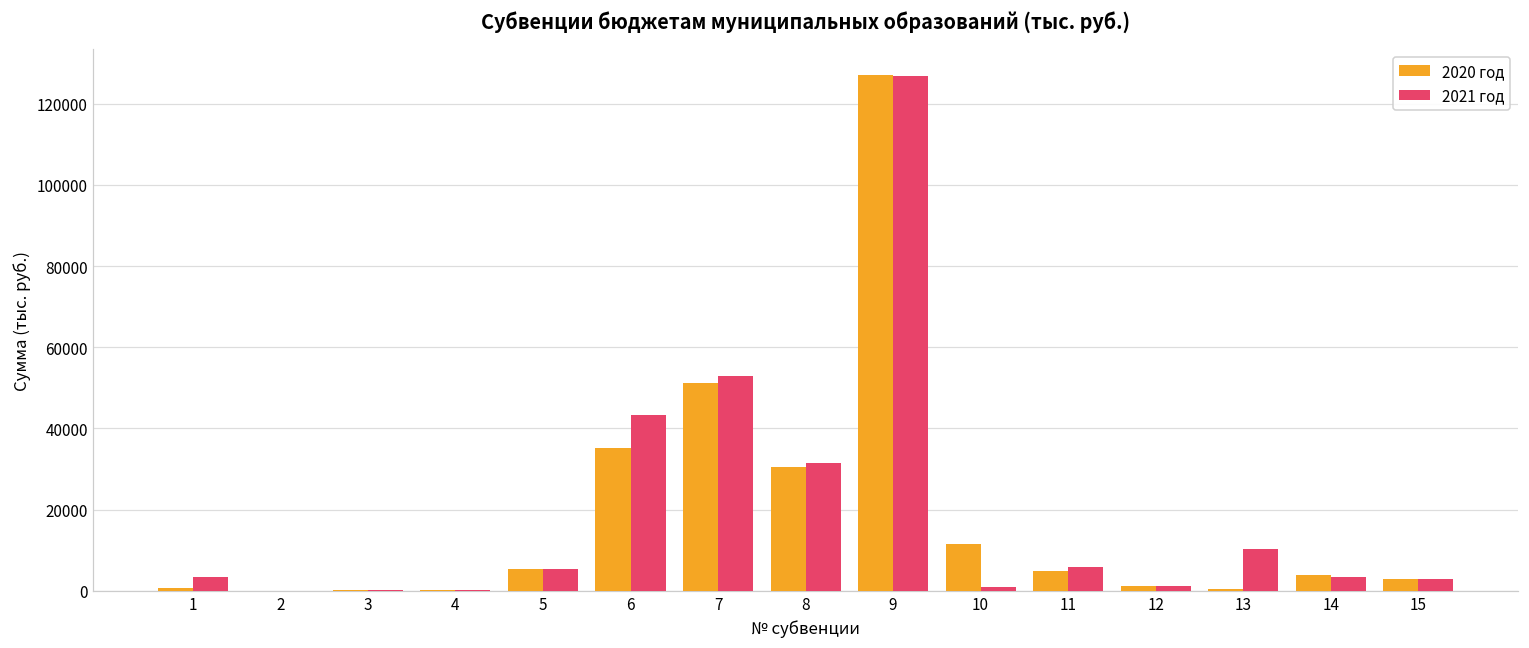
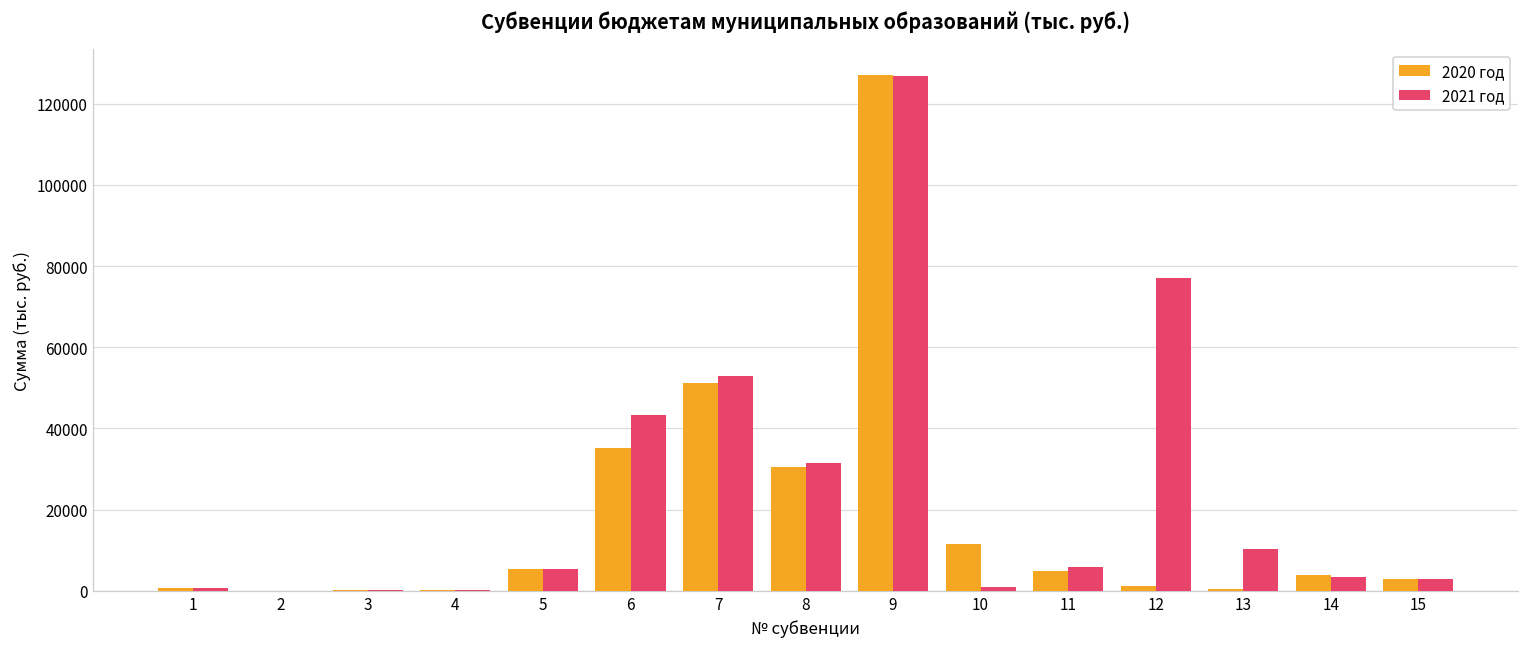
2021 год, 1: 3000 -> 1000
2021 год, 12: 1000 -> 77000
